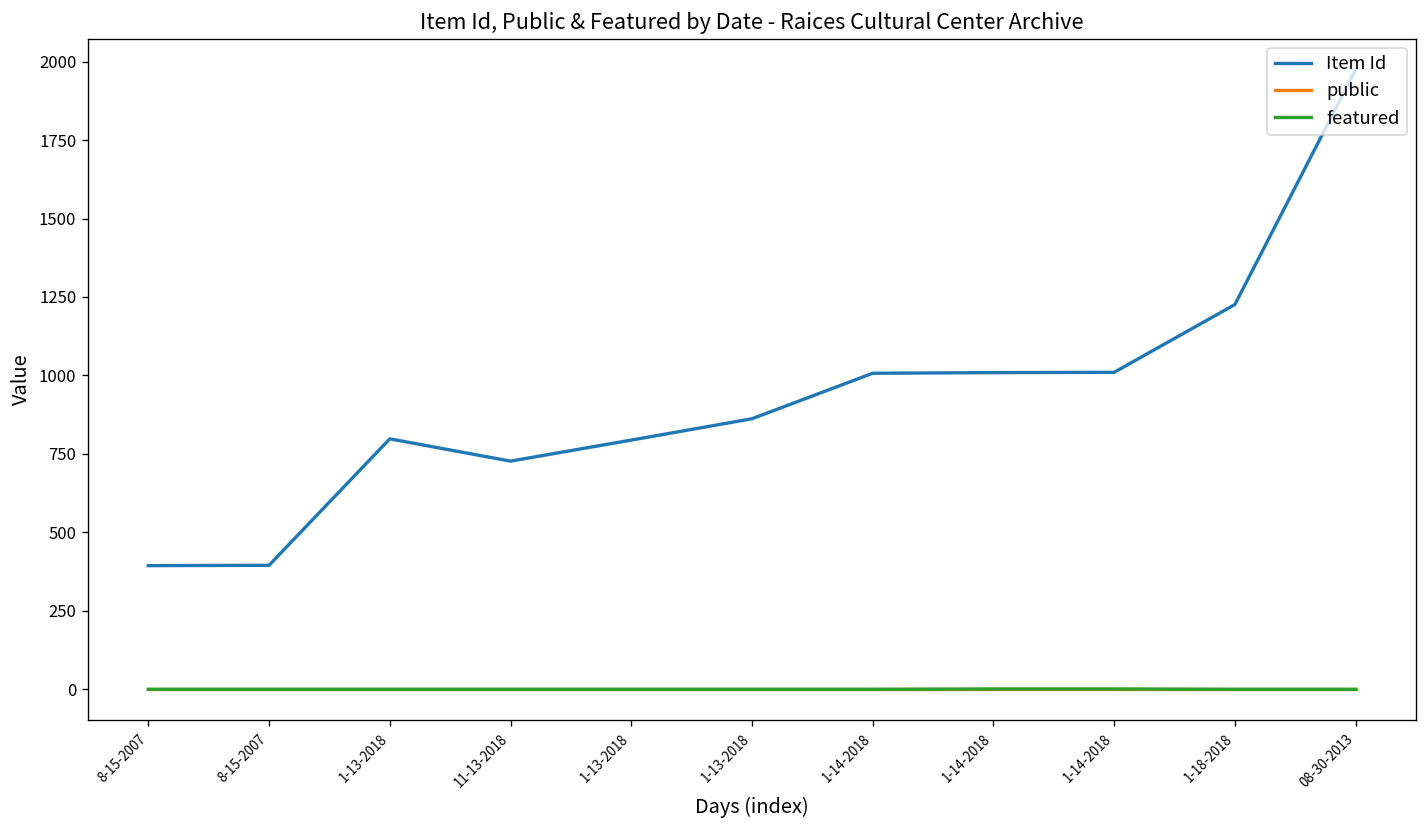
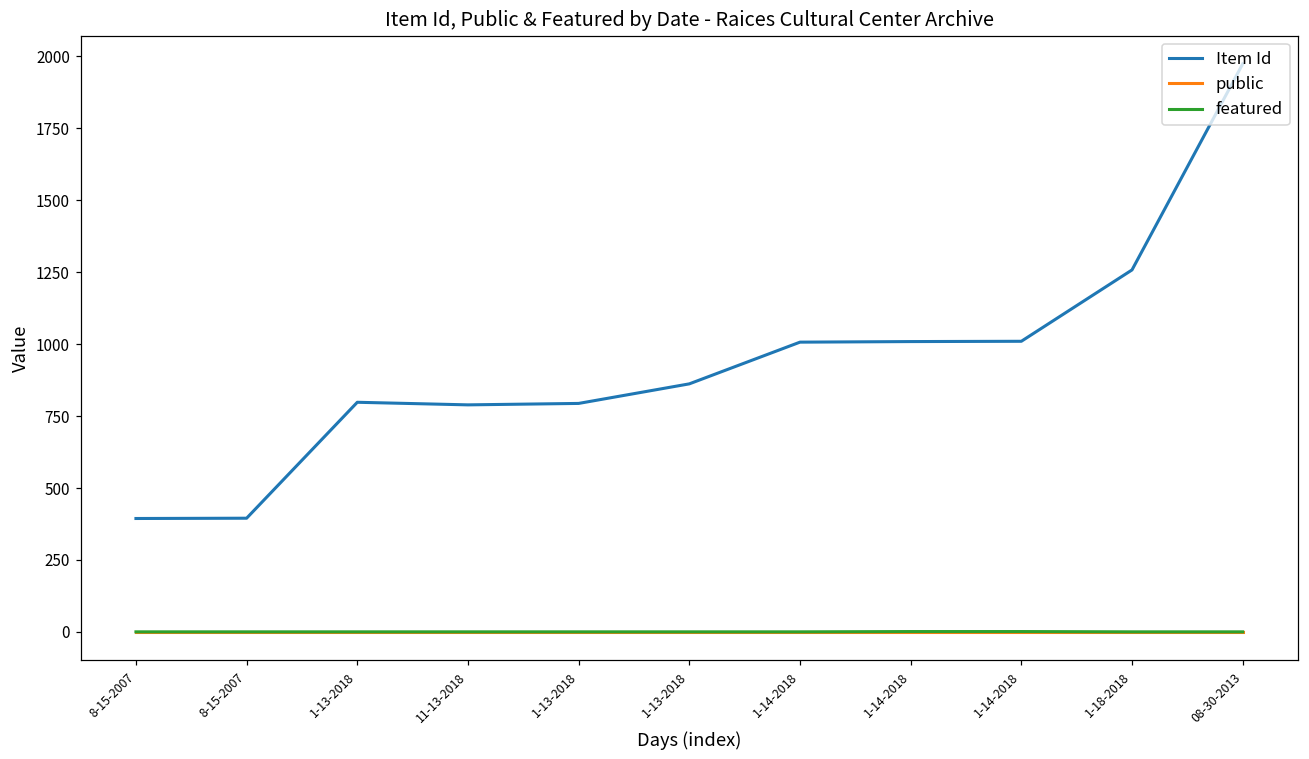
Item Id, 11-13-2018: 730 -> 790
Item Id, 1-18-2018: 1230 -> 1260
